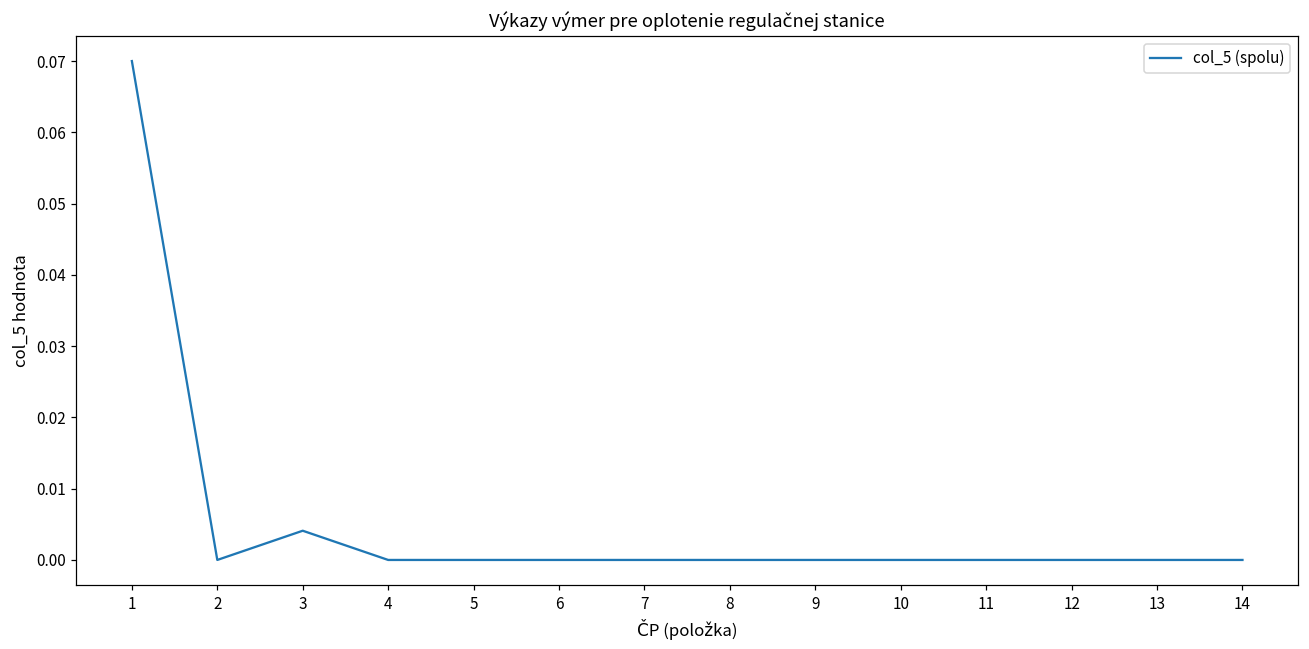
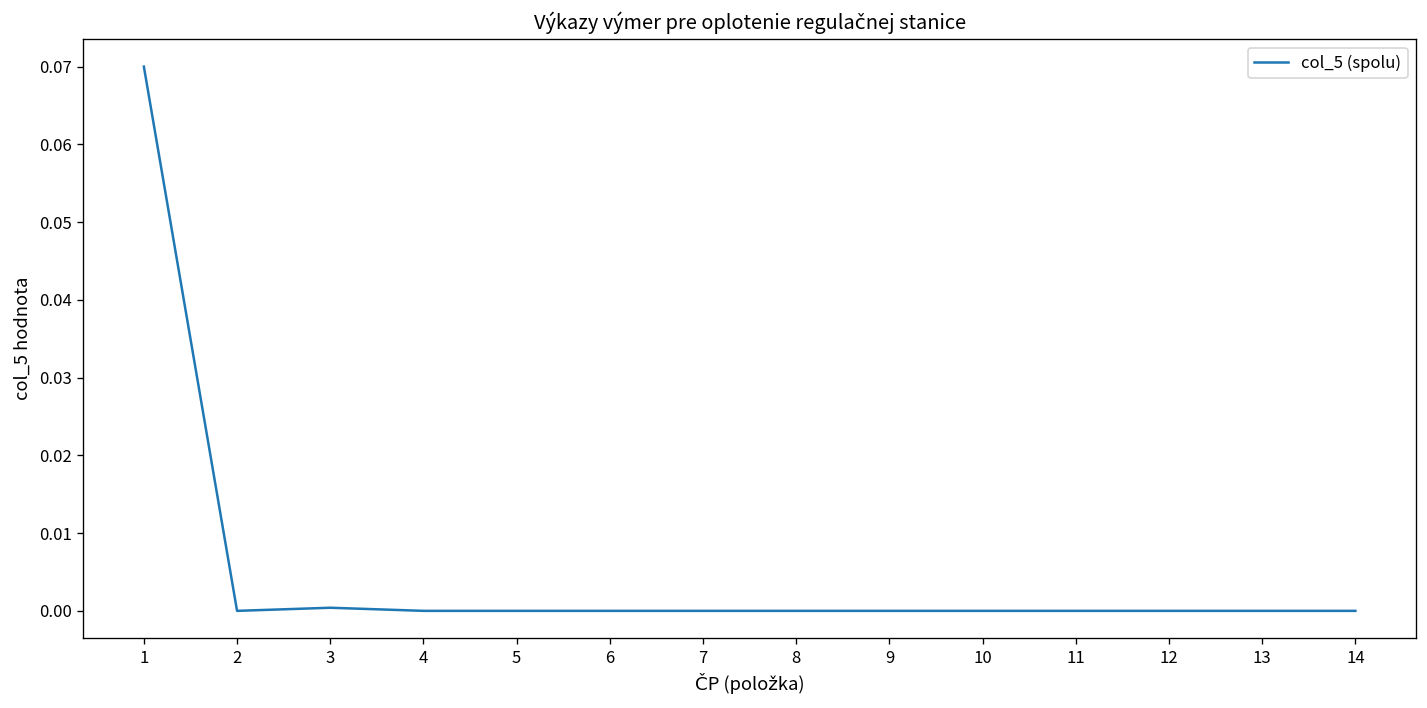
3: 0.004 -> 0.000
